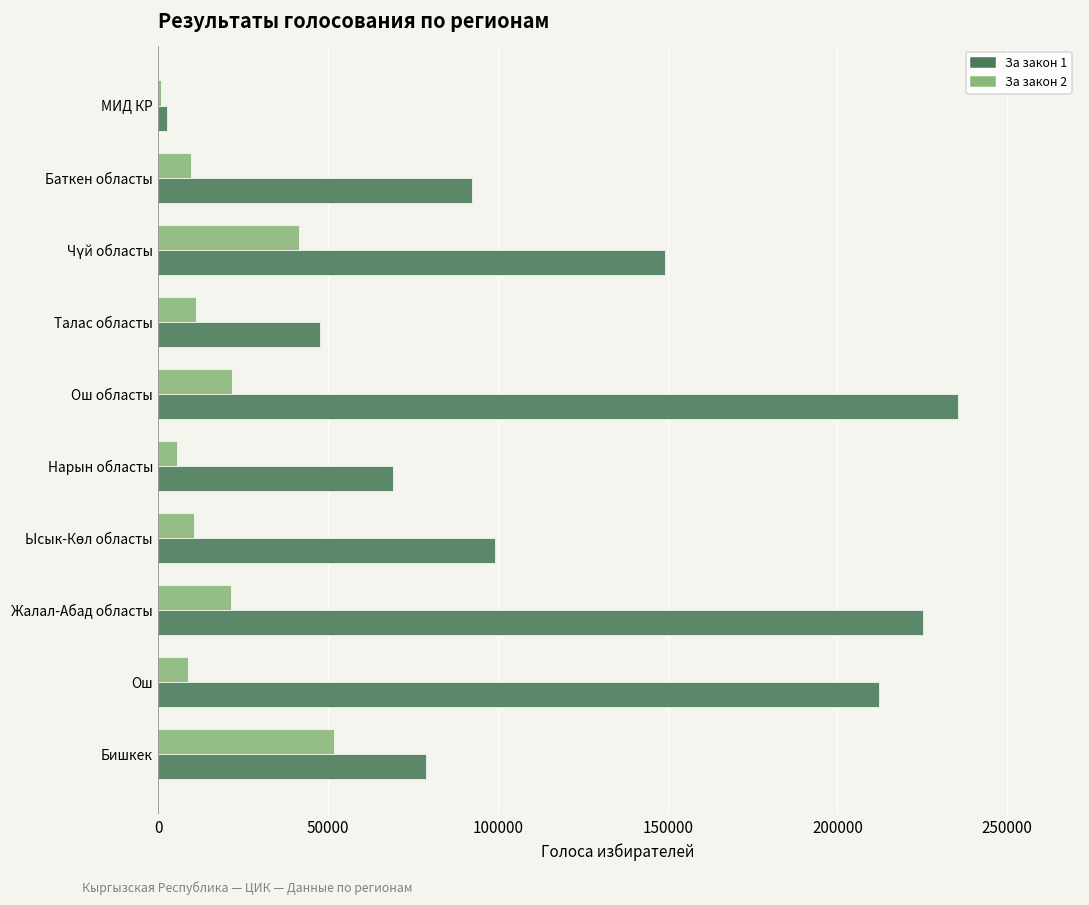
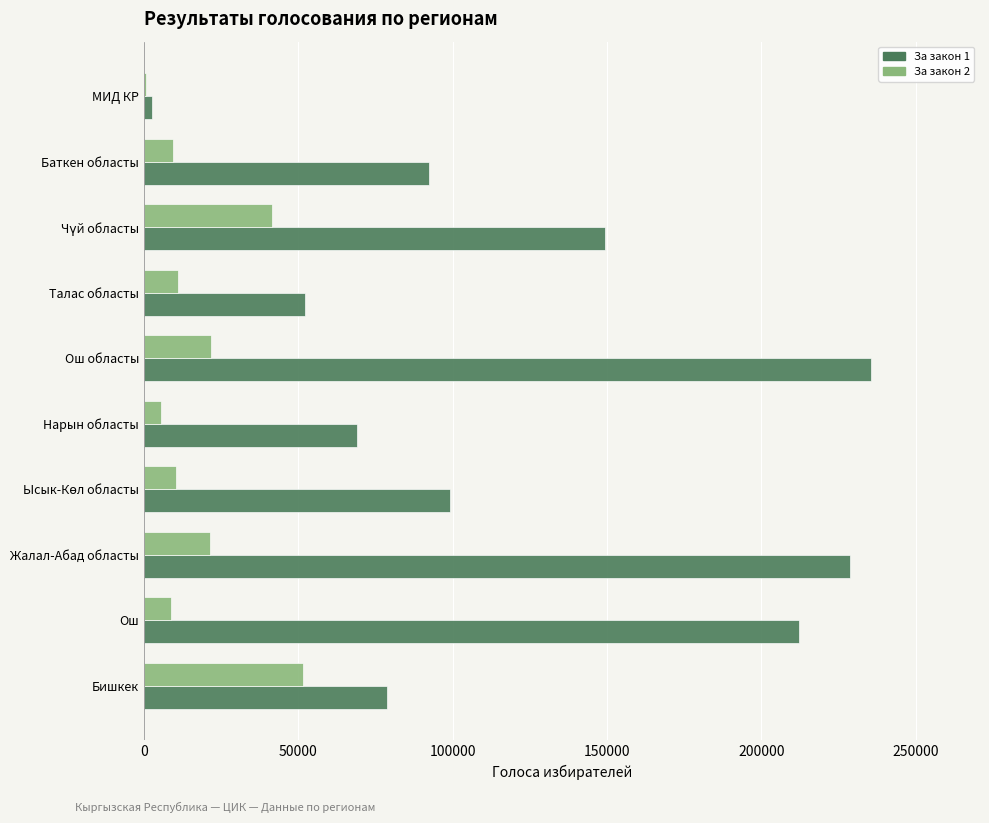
За закон 1, Талас областы: 48000 -> 52000
За закон 1, Жалал-Абад областы: 225000 -> 229000
